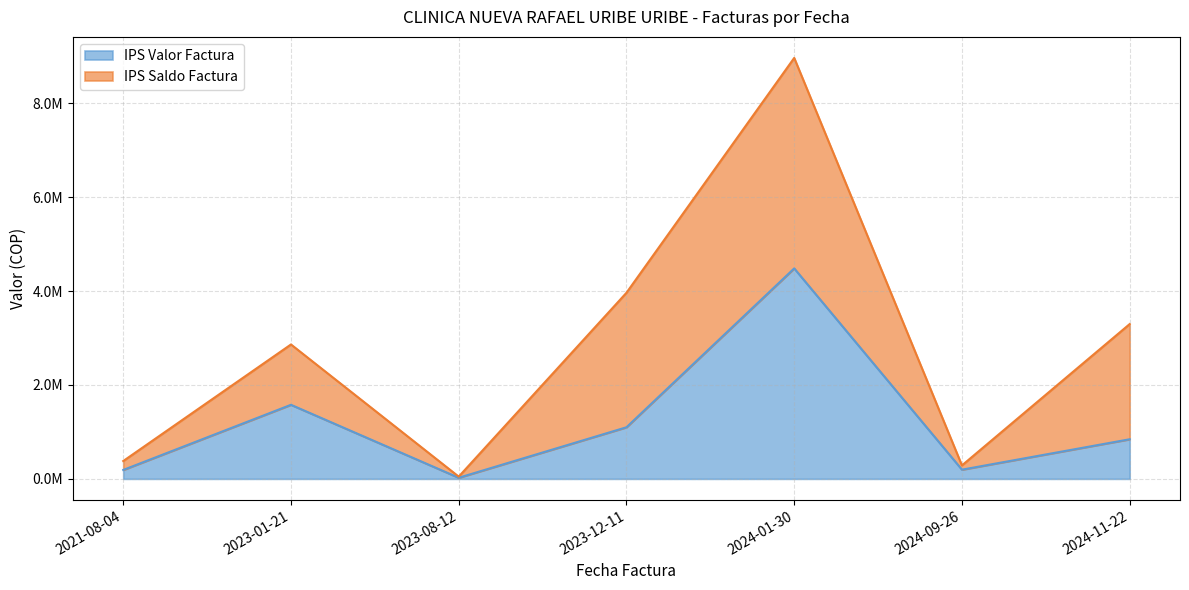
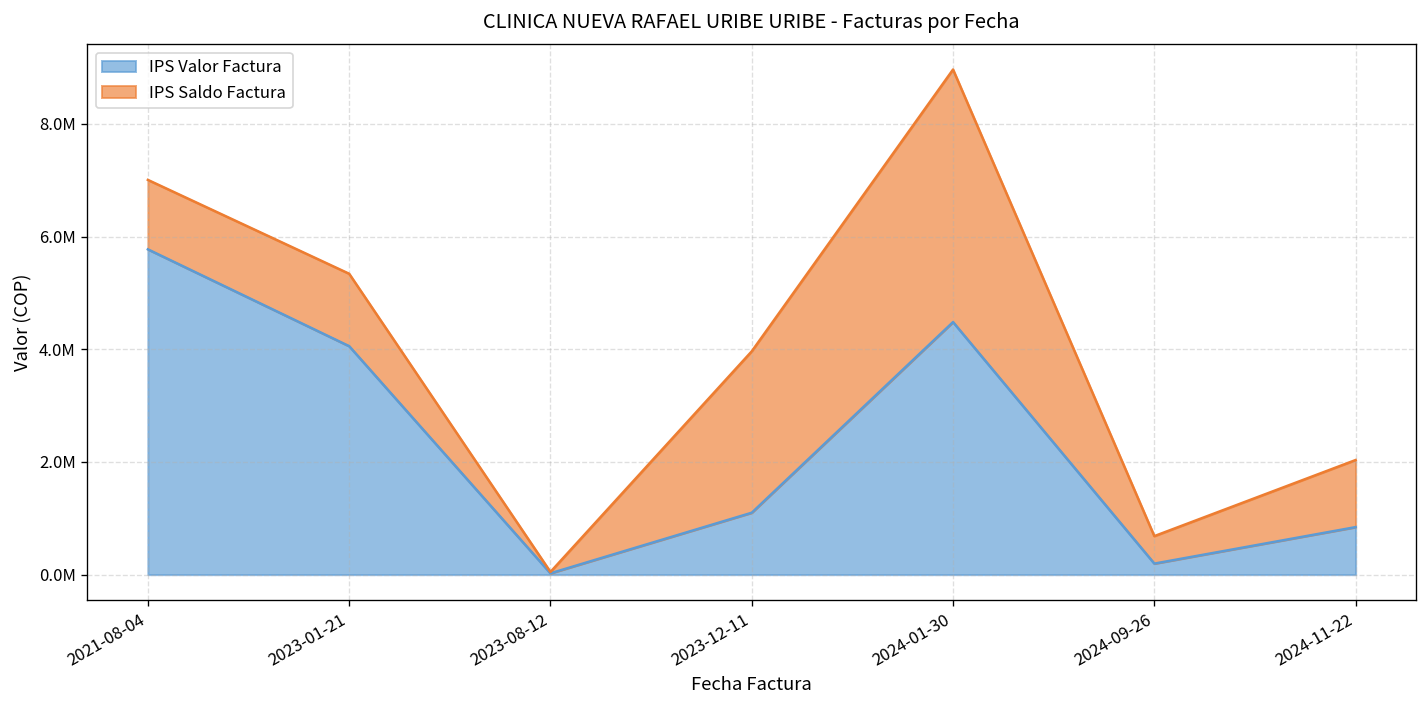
IPS Valor Factura, 2021-08-04: 200000 -> 5800000
IPS Saldo Factura, 2021-08-04: 200000 -> 1200000
IPS Valor Factura, 2023-01-21: 1600000 -> 4100000
IPS Saldo Factura, 2024-09-26: 100000 -> 500000
IPS Saldo Factura, 2024-11-22: 2500000 -> 1200000
